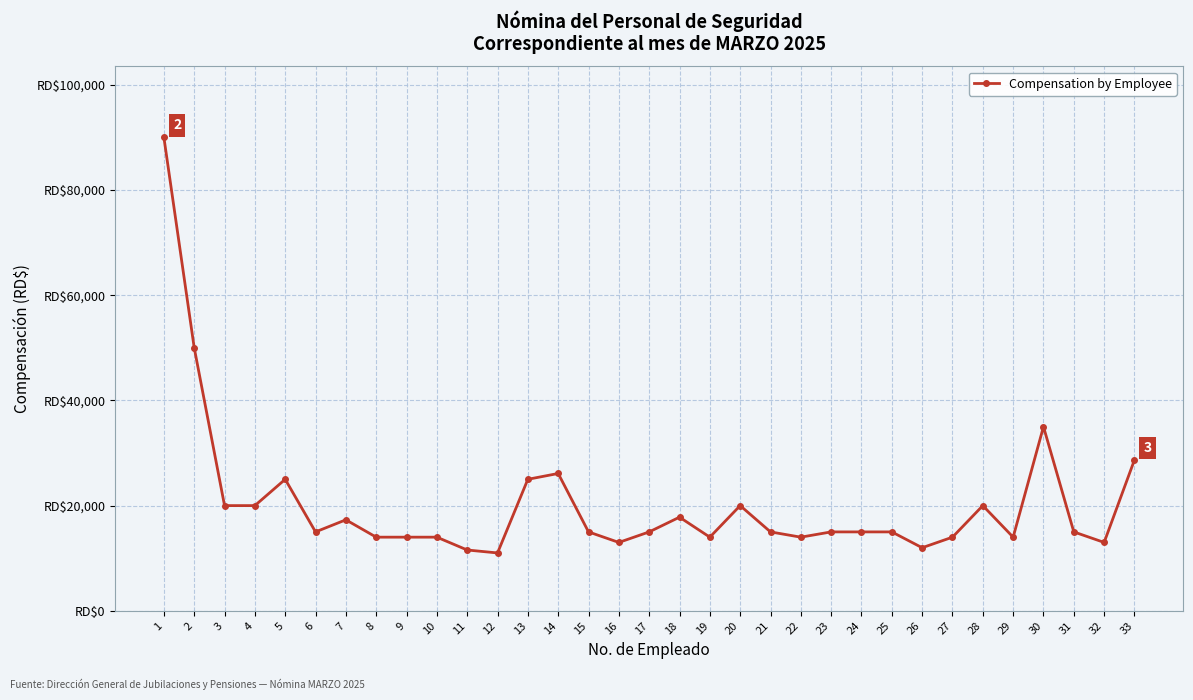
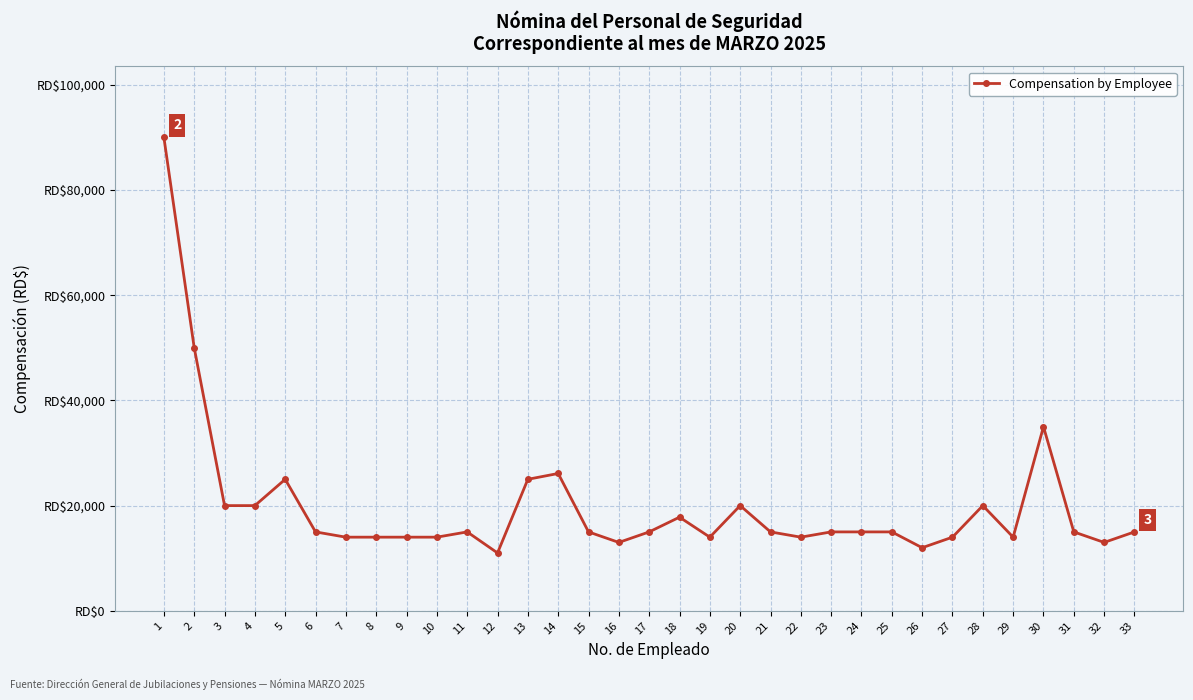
7: RD$17,000 -> RD$14,000
11: RD$12,000 -> RD$15,000
33: RD$29,000 -> RD$15,000
